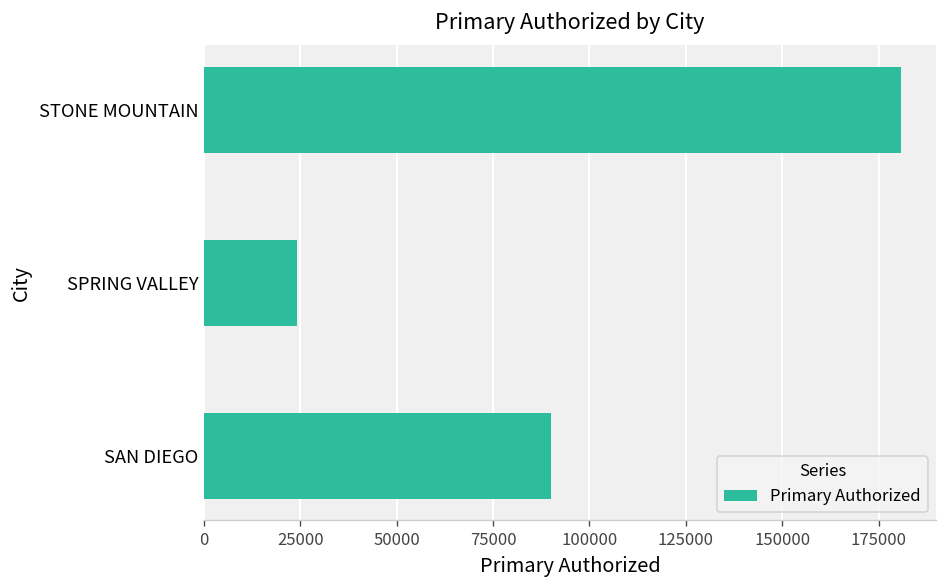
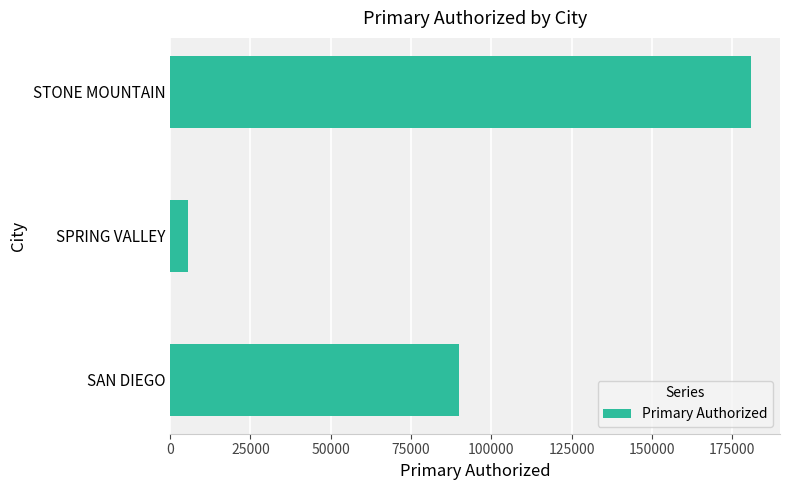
SPRING VALLEY: 24000 -> 6000
